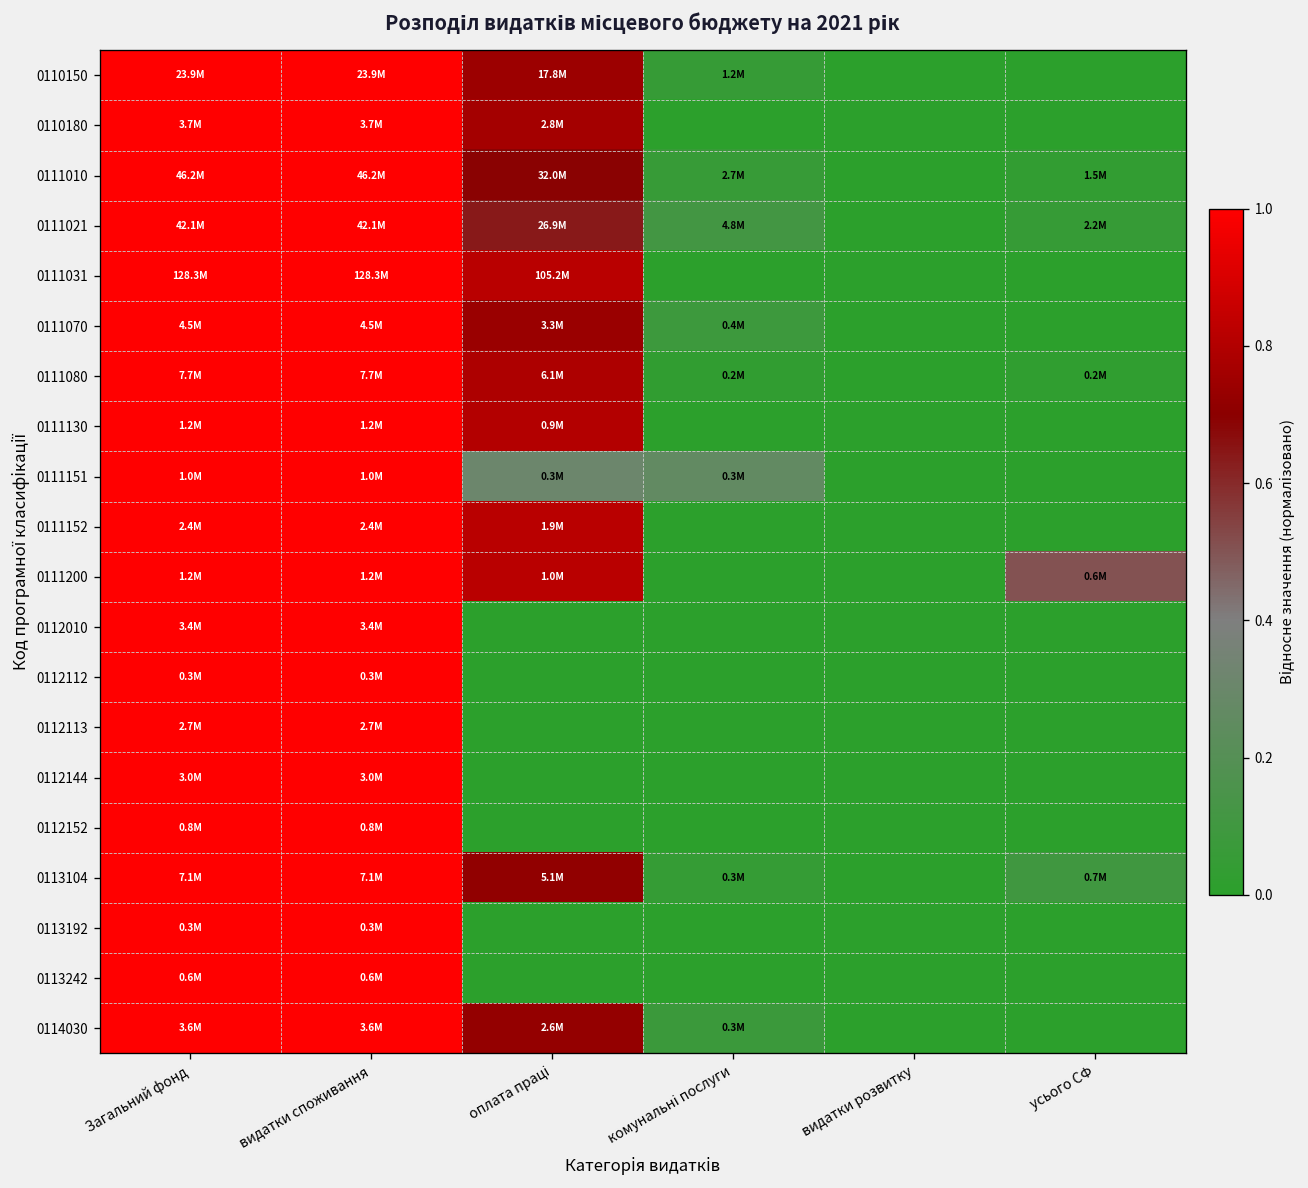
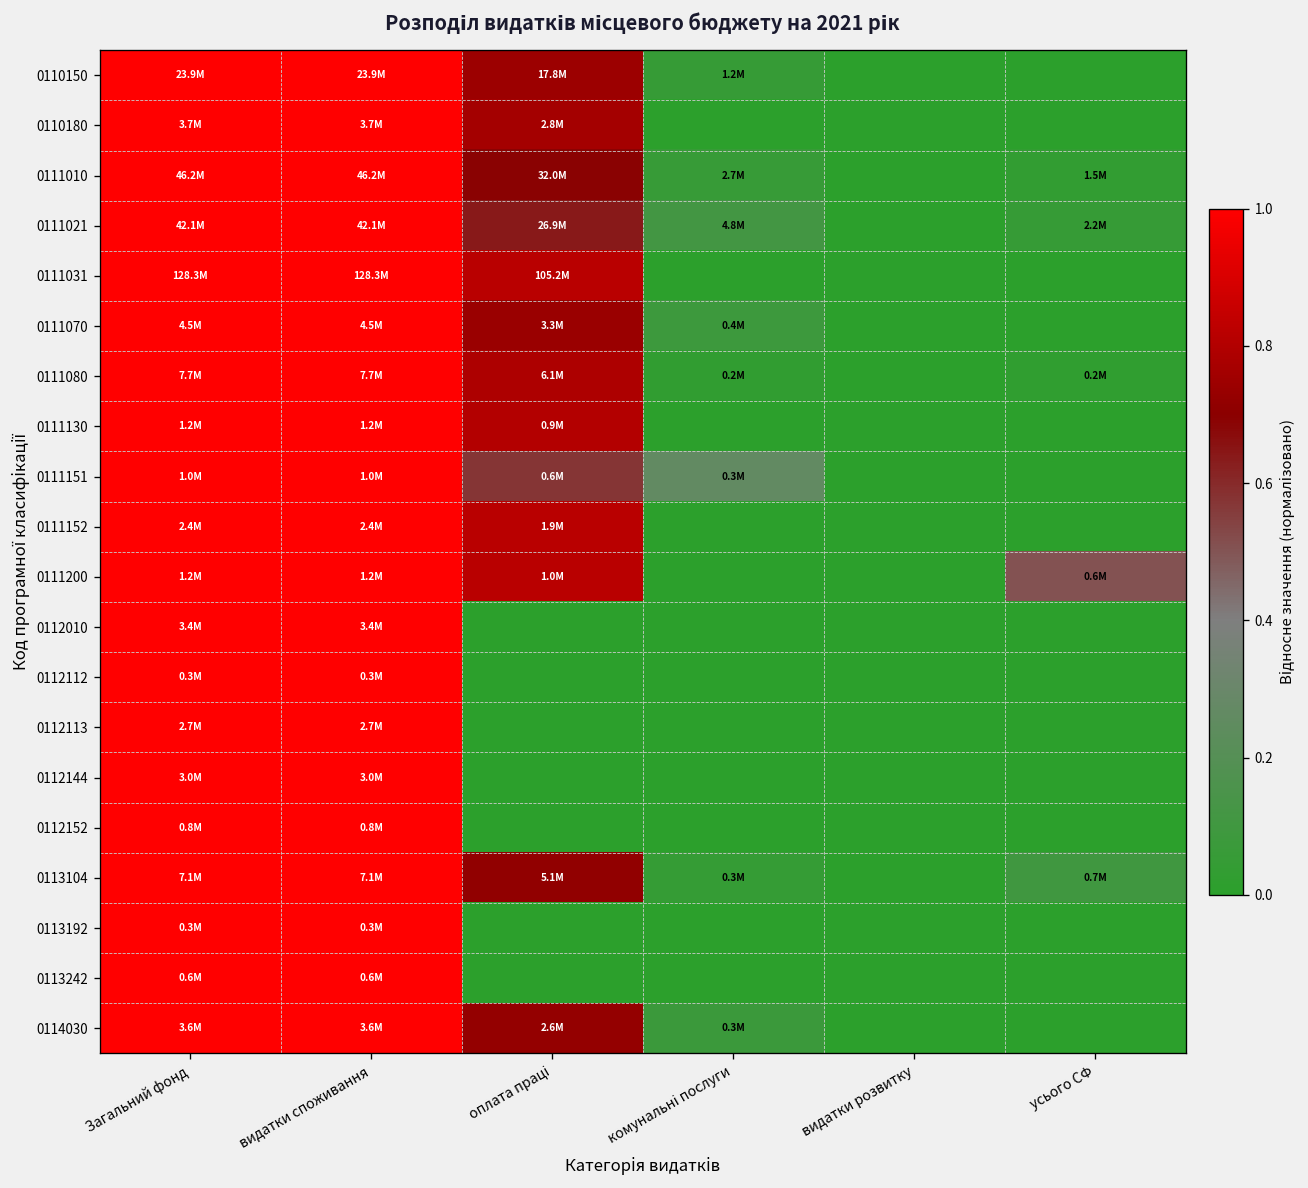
0111151, оплата праці: 0.3M -> 0.6M
